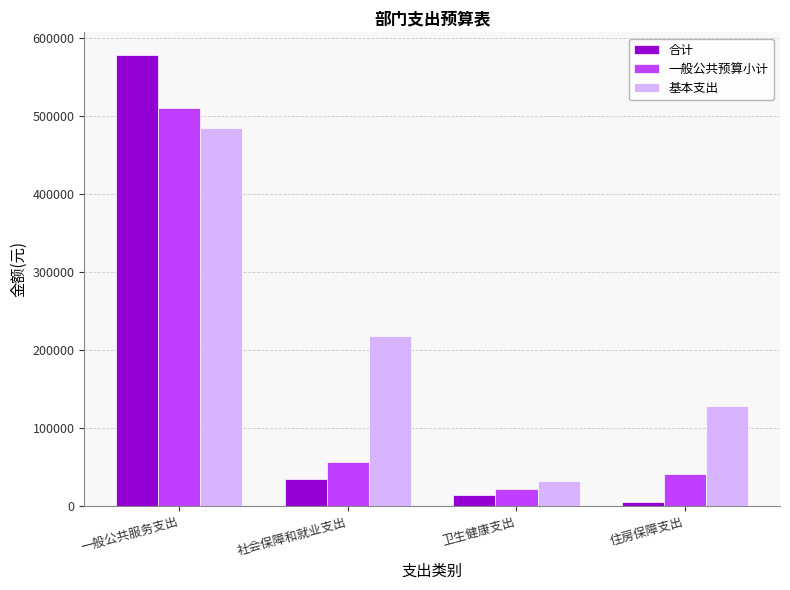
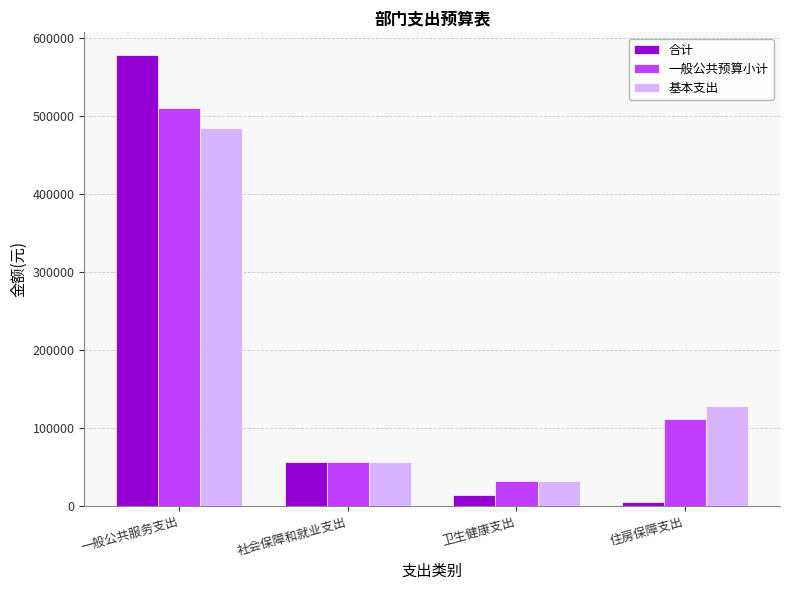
合计, 社会保障和就业支出: 30000 -> 60000
基本支出, 社会保障和就业支出: 220000 -> 60000
一般公共预算小计, 卫生健康支出: 20000 -> 30000
一般公共预算小计, 住房保障支出: 40000 -> 110000
